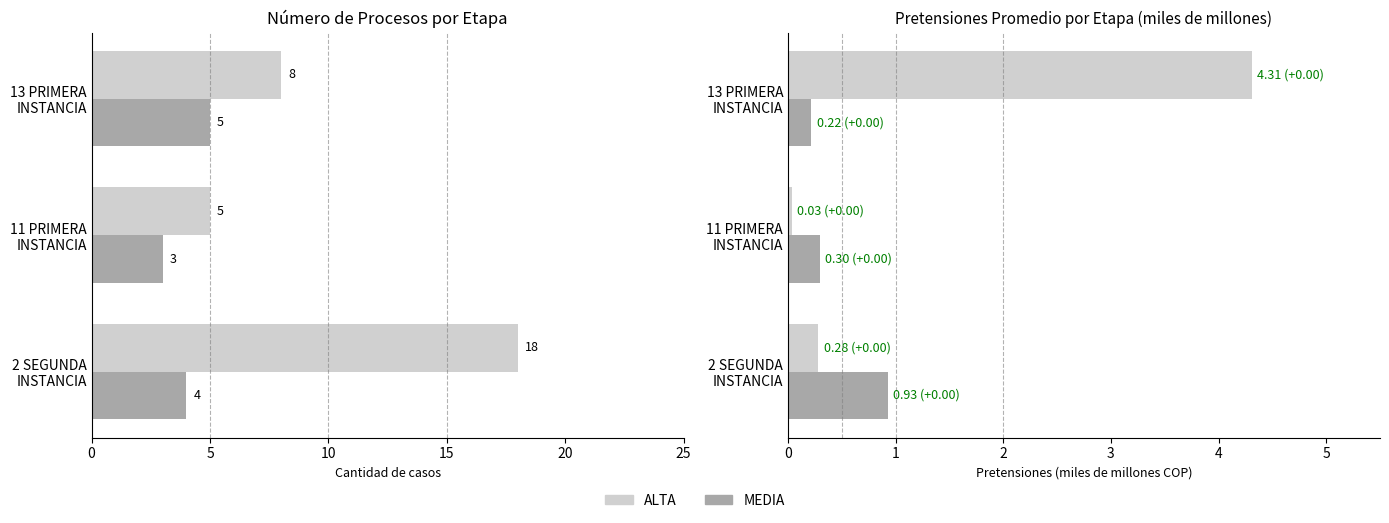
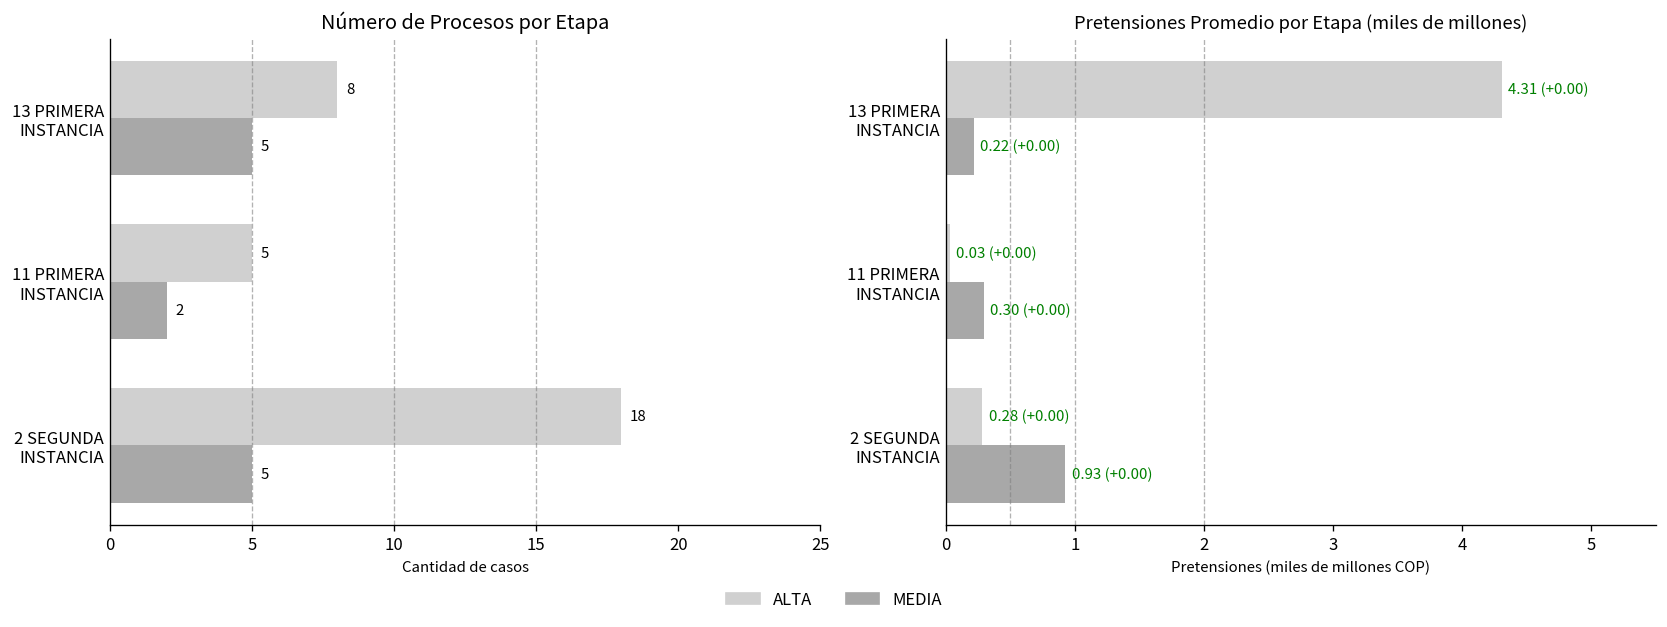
Número de Procesos por Etapa, MEDIA, 11 PRIMERA INSTANCIA: 3 -> 2
Número de Procesos por Etapa, MEDIA, 2 SEGUNDA INSTANCIA: 4 -> 5
